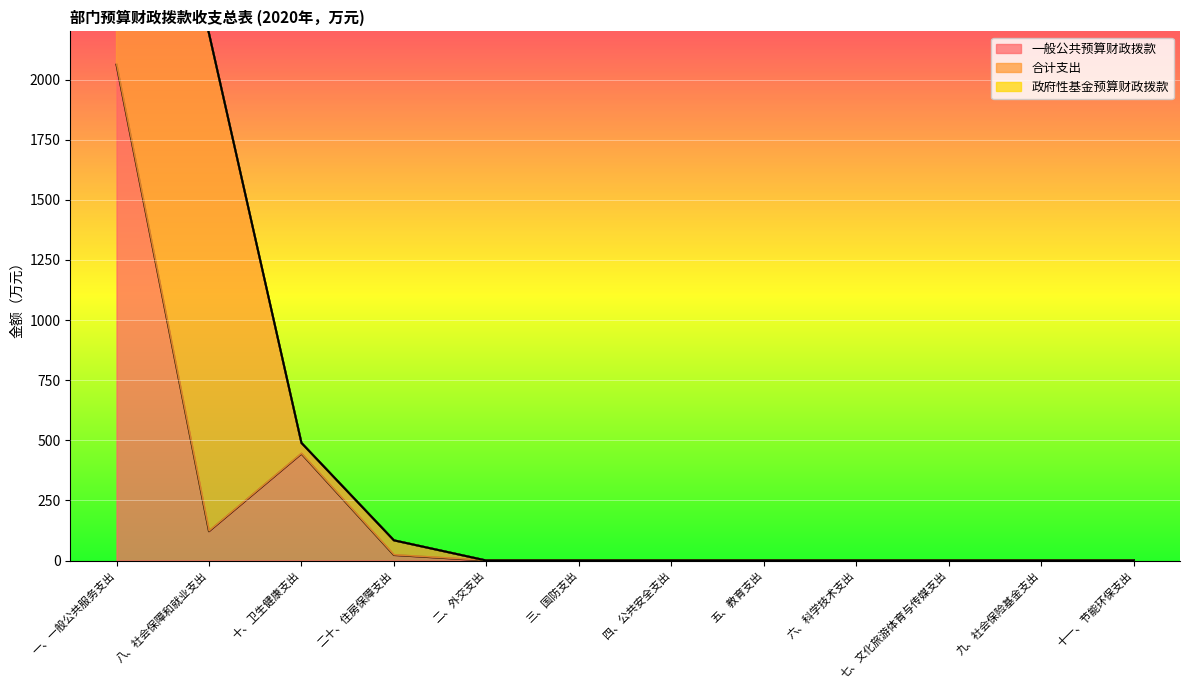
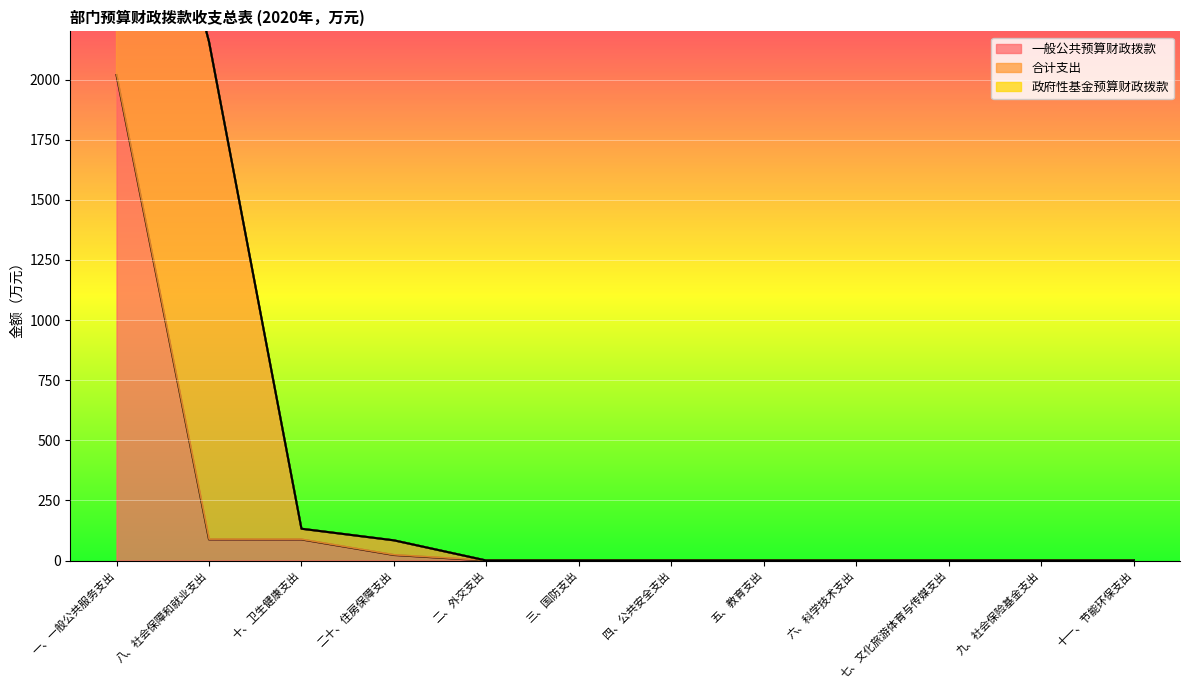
一般公共预算财政拨款, 一、一般公共服务支出: 2060 -> 2020
一般公共预算财政拨款, 八、社会保障和就业支出: 120 -> 90
一般公共预算财政拨款, 十、卫生健康支出: 440 -> 90
